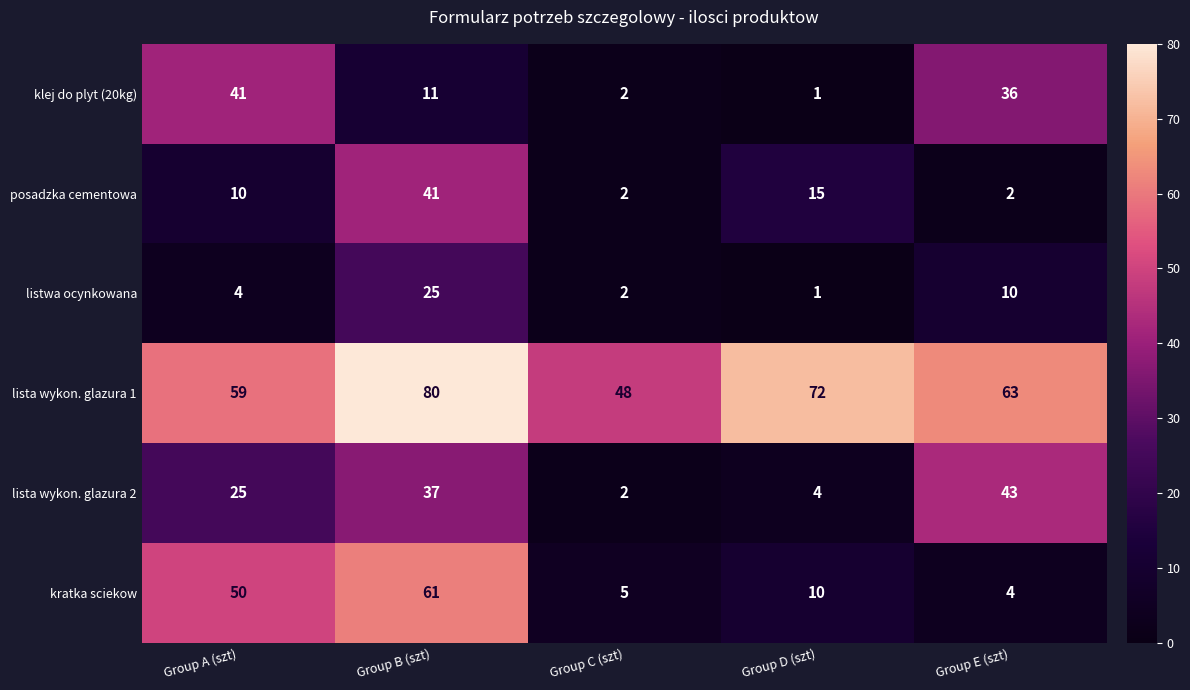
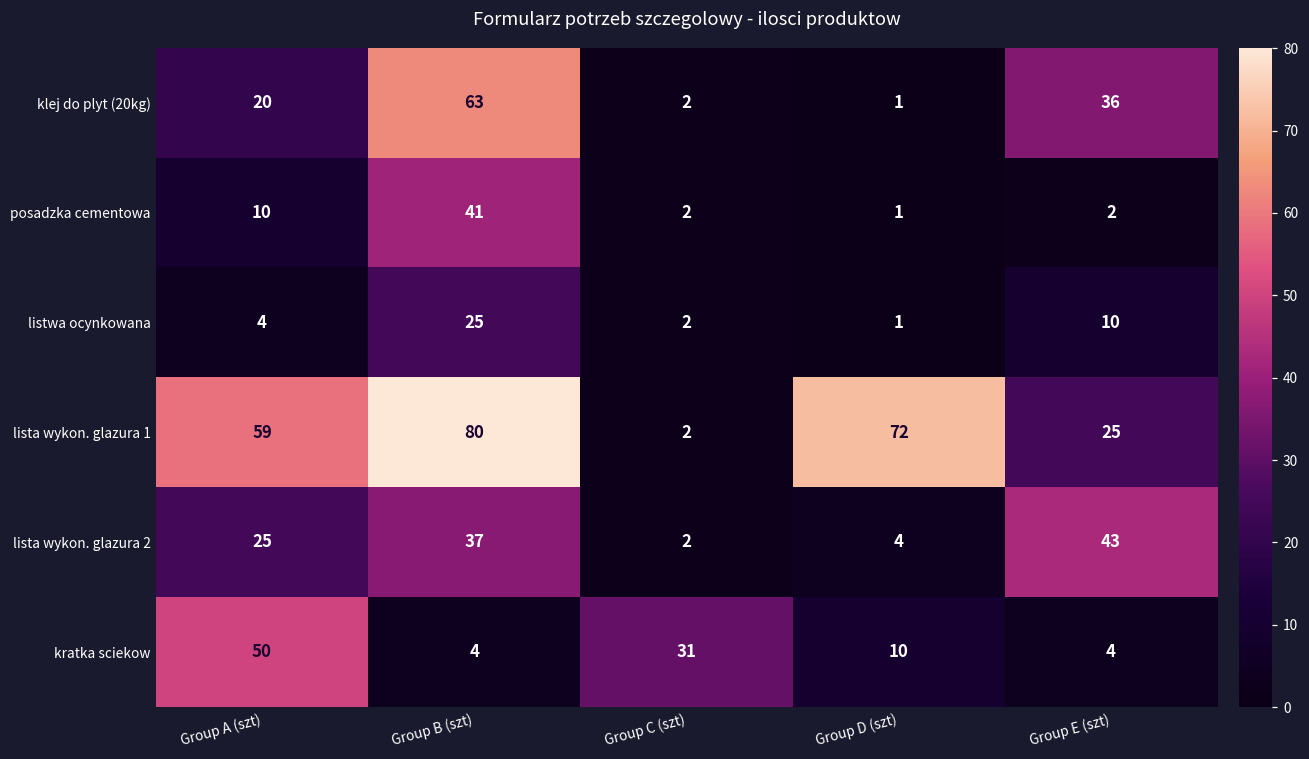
klej do plyt (20kg), Group A (szt): 41 -> 20
klej do plyt (20kg), Group B (szt): 11 -> 63
posadzka cementowa, Group D (szt): 15 -> 1
lista wykon. glazura 1, Group C (szt): 48 -> 2
lista wykon. glazura 1, Group E (szt): 63 -> 25
kratka sciekow, Group B (szt): 61 -> 4
kratka sciekow, Group C (szt): 5 -> 31
